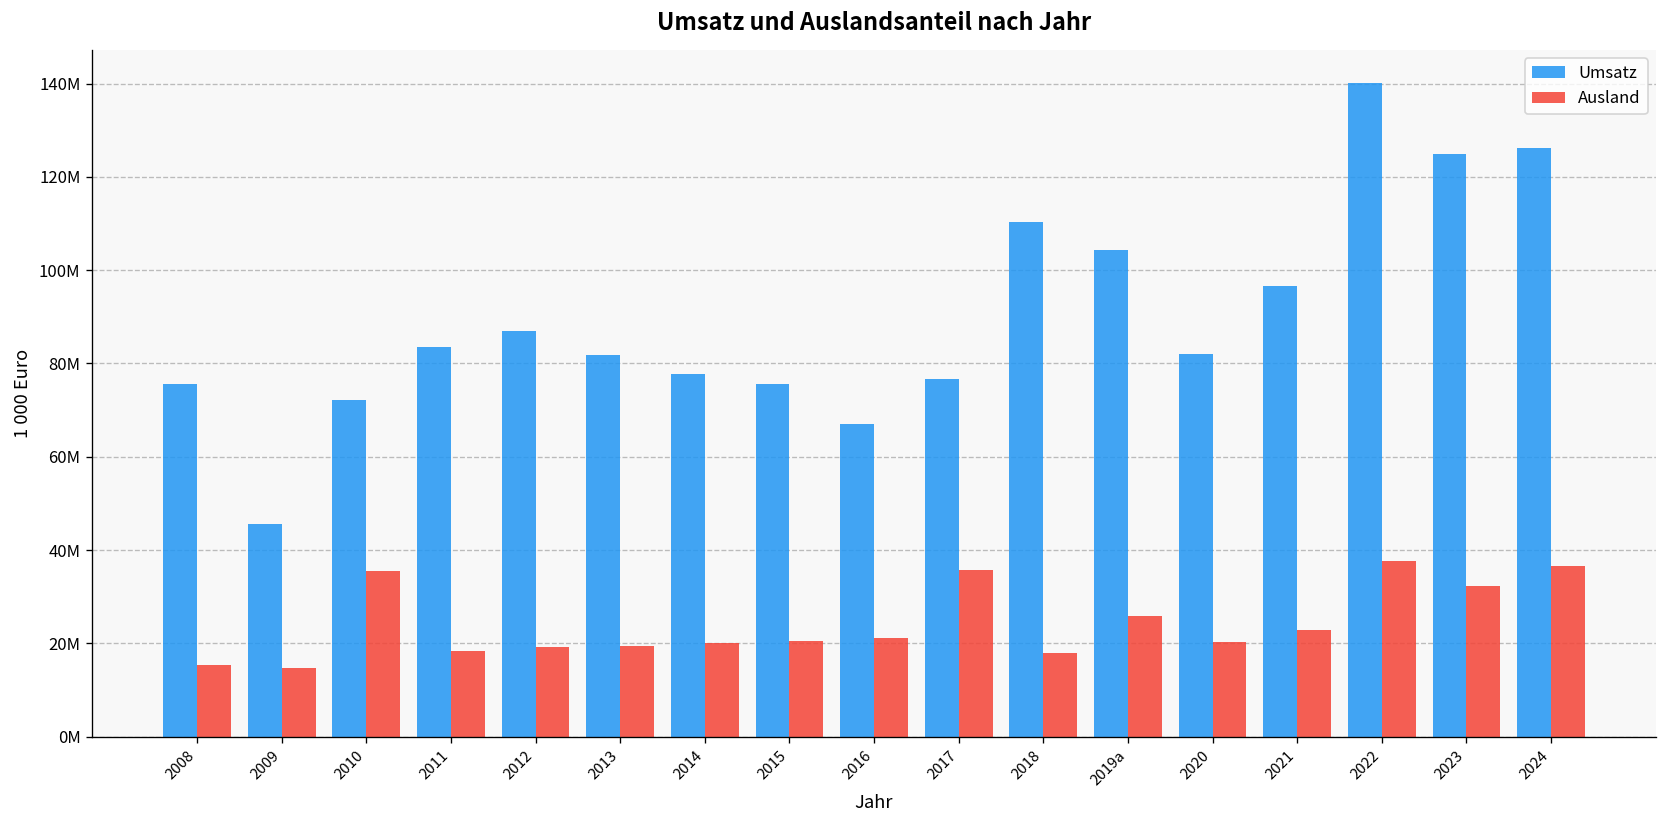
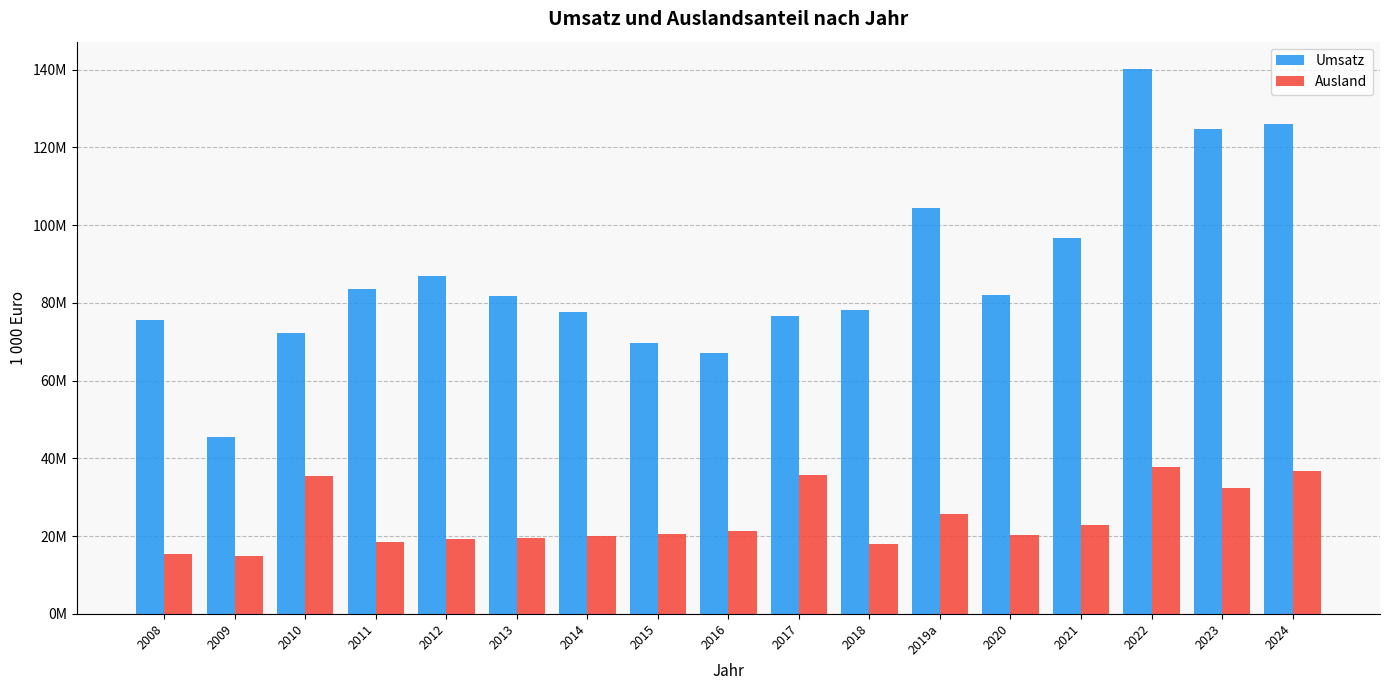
Umsatz, 2015: 76000000 -> 70000000
Umsatz, 2018: 110000000 -> 78000000
